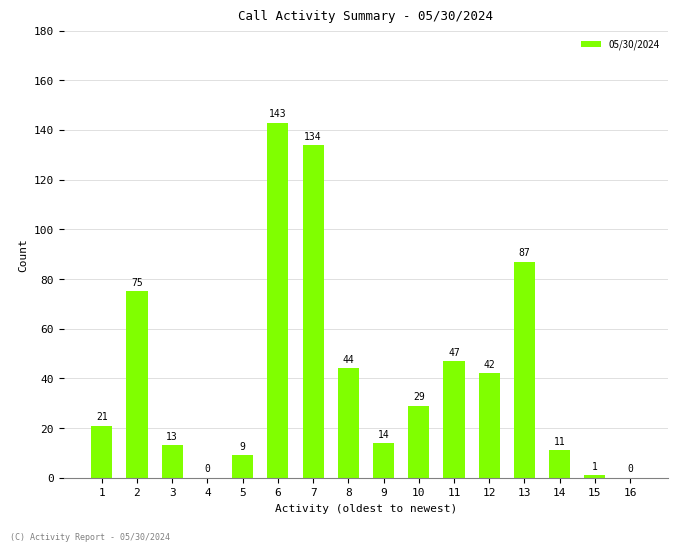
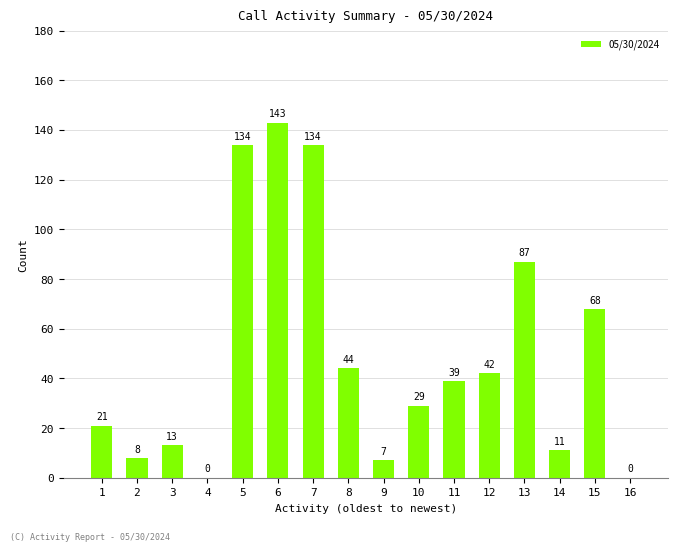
2: 75 -> 8
5: 9 -> 134
9: 14 -> 7
11: 47 -> 39
15: 1 -> 68
